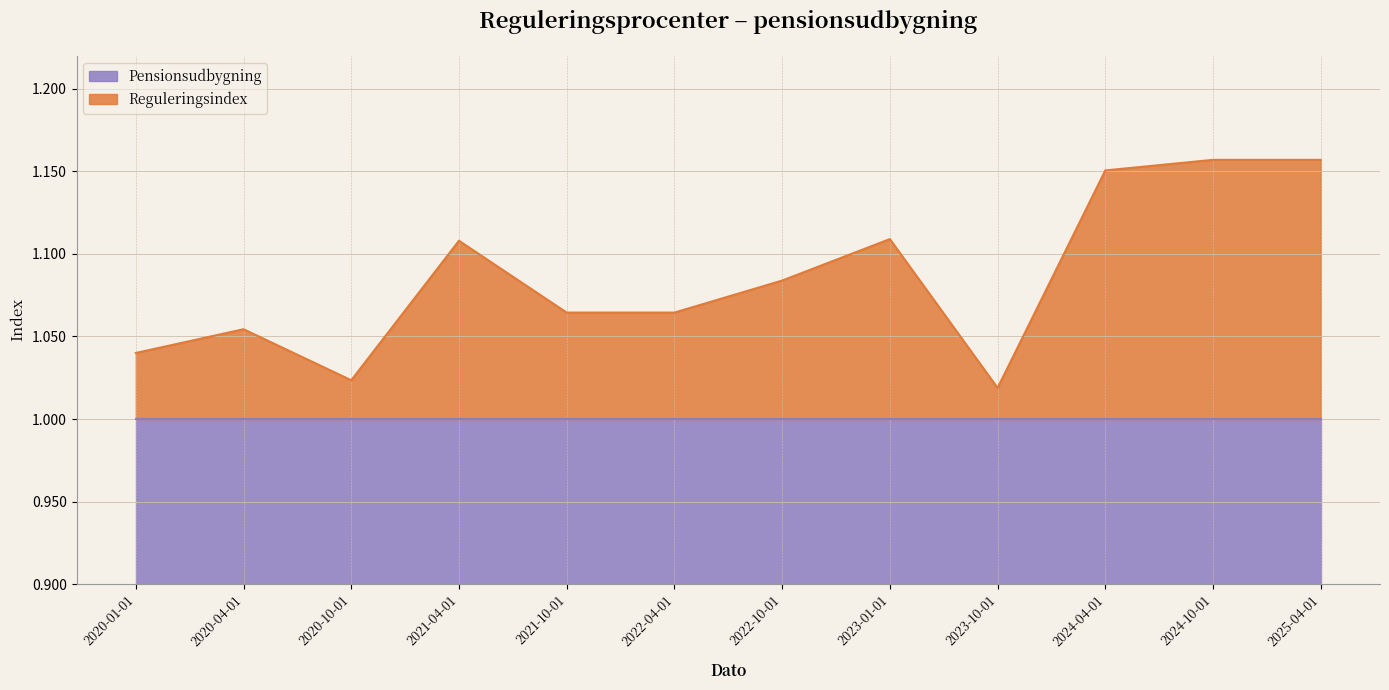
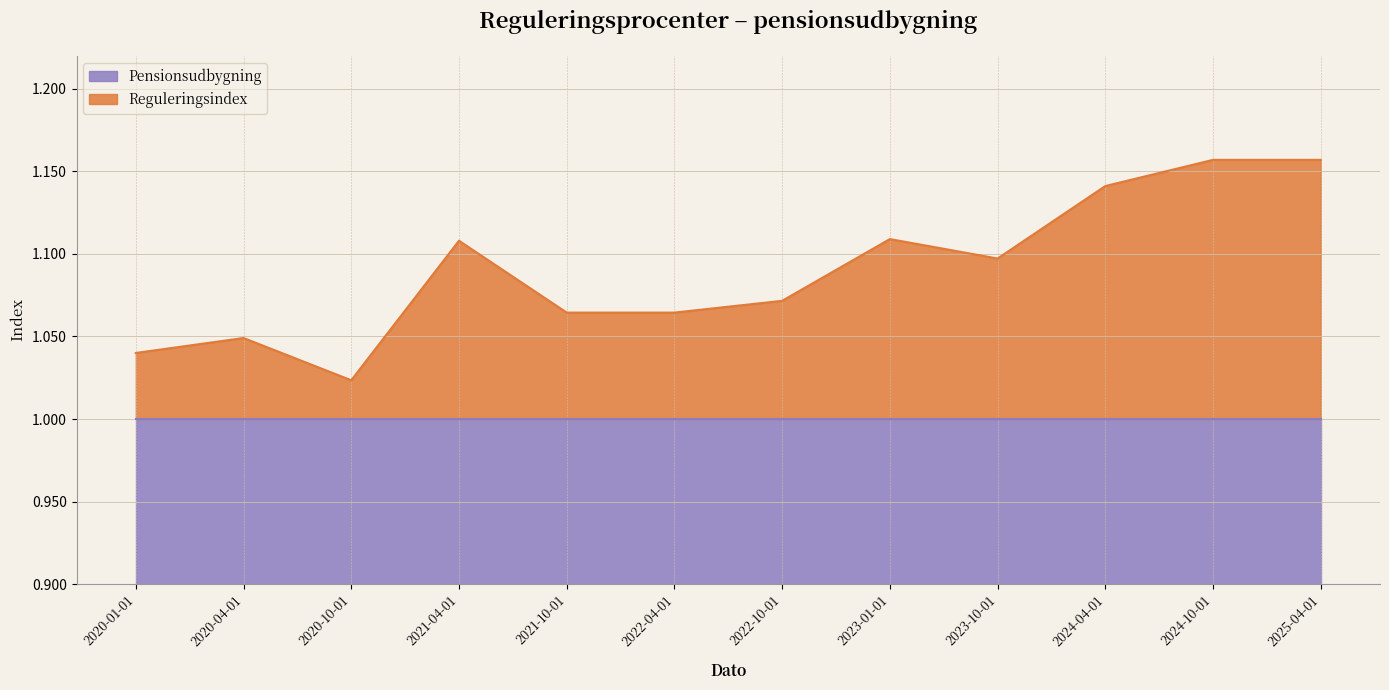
Reguleringsindex, 2020-04-01: 1.054 -> 1.049
Reguleringsindex, 2022-10-01: 1.084 -> 1.072
Reguleringsindex, 2023-10-01: 1.019 -> 1.097
Reguleringsindex, 2024-04-01: 1.151 -> 1.141
